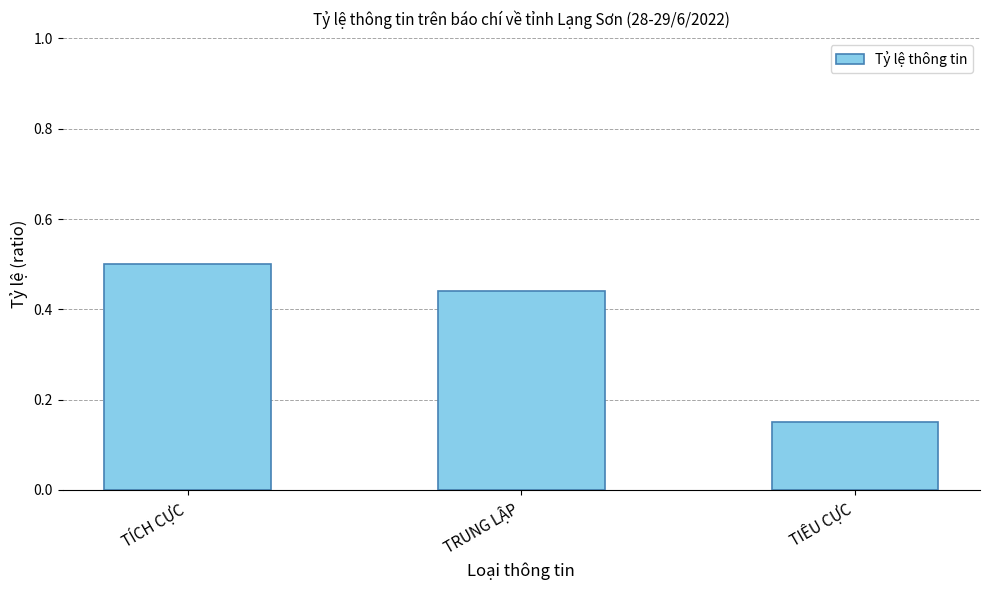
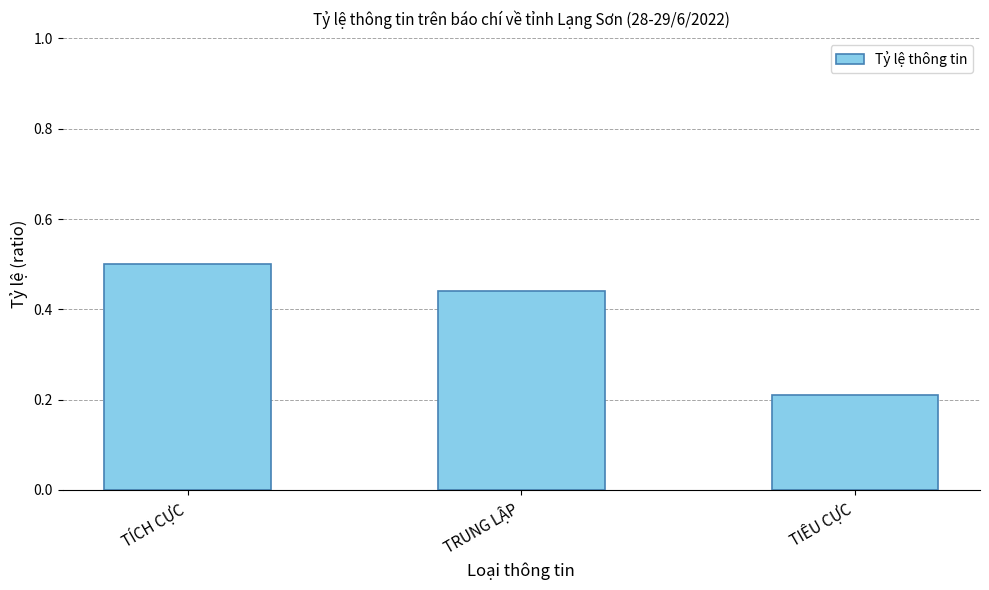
TIÊU CỰC: 0.15 -> 0.21
